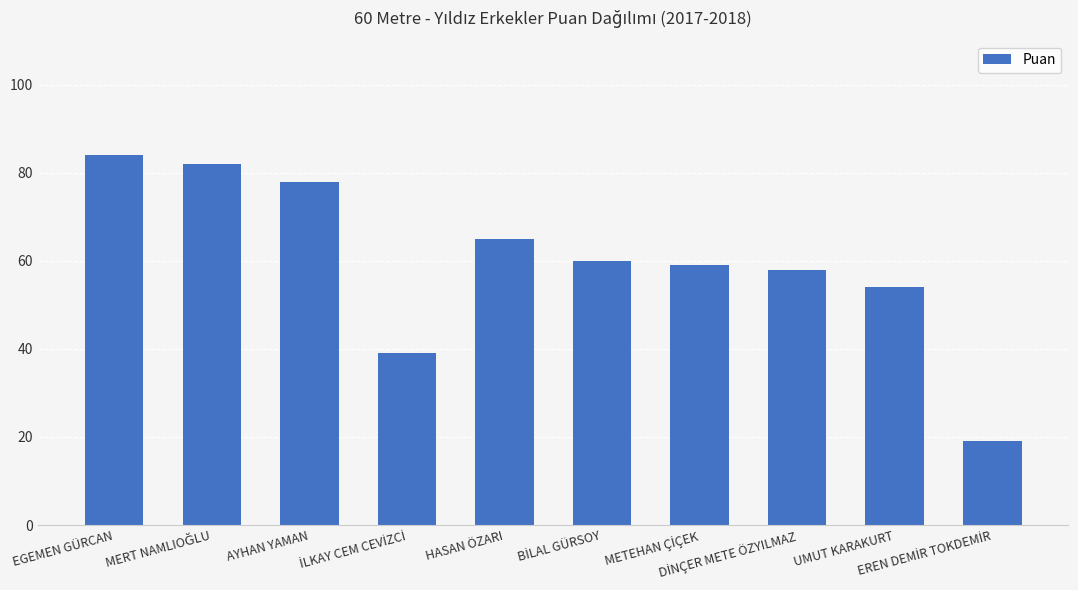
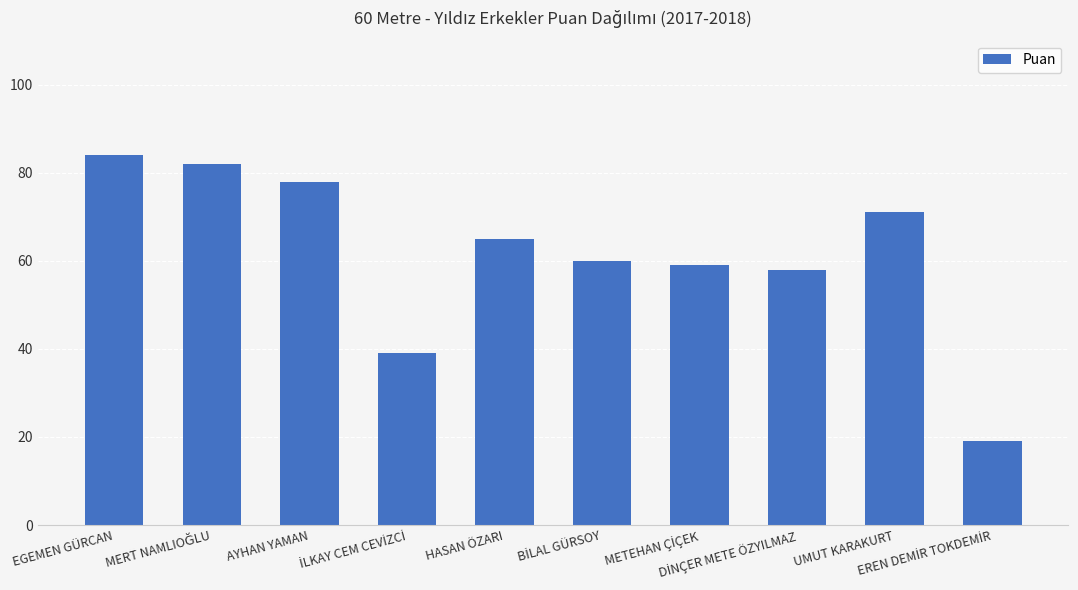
UMUT KARAKURT: 54 -> 71
